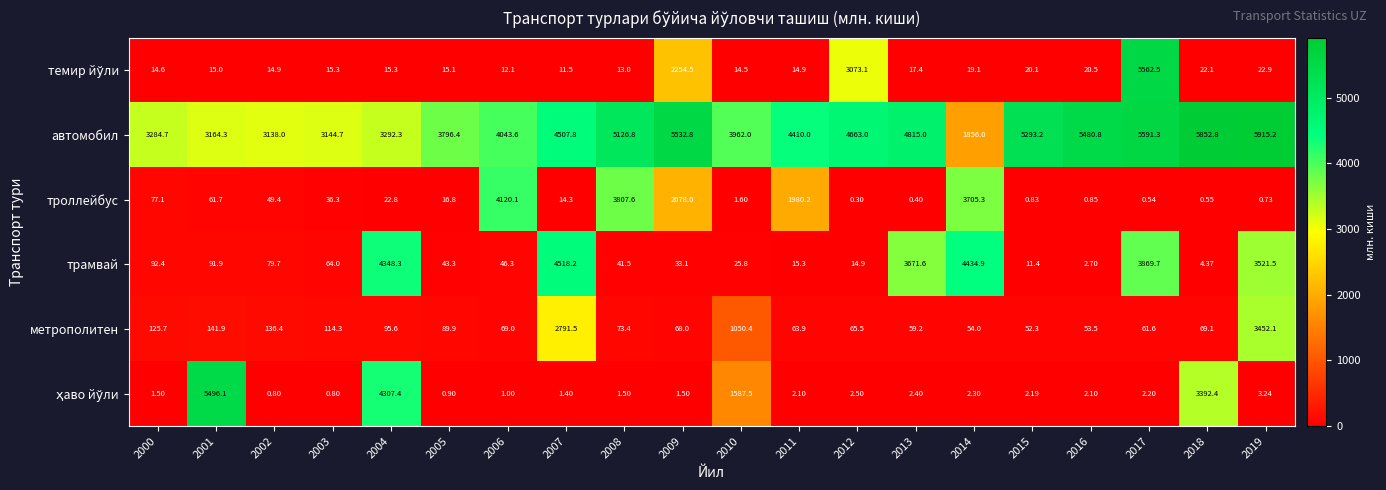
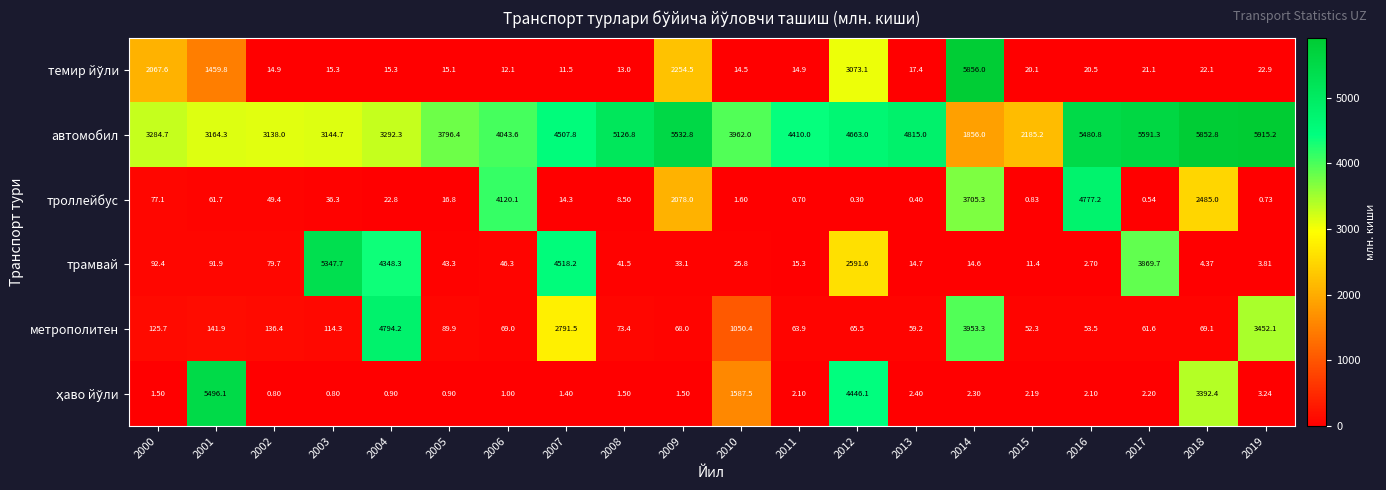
темир йўли, 2000: 14.6 -> 2067.6
темир йўли, 2001: 15.0 -> 1459.8
темир йўли, 2014: 19.1 -> 5856.0
темир йўли, 2017: 5562.5 -> 21.1
автомобил, 2015: 5293.2 -> 2185.2
троллейбус, 2008: 3807.6 -> 8.50
троллейбус, 2011: 1980.2 -> 0.70
троллейбус, 2016: 0.85 -> 4777.2
троллейбус, 2018: 0.55 -> 2485.0
трамвай, 2003: 64.0 -> 5347.7
трамвай, 2012: 14.9 -> 2591.6
трамвай, 2013: 3671.6 -> 14.7
трамвай, 2014: 4434.9 -> 14.6
трамвай, 2019: 3521.5 -> 3.81
метрополитен, 2004: 95.6 -> 4794.2
метрополитен, 2014: 54.0 -> 3953.3
ҳаво йўли, 2004: 4307.4 -> 0.90
ҳаво йўли, 2012: 2.50 -> 4446.1
